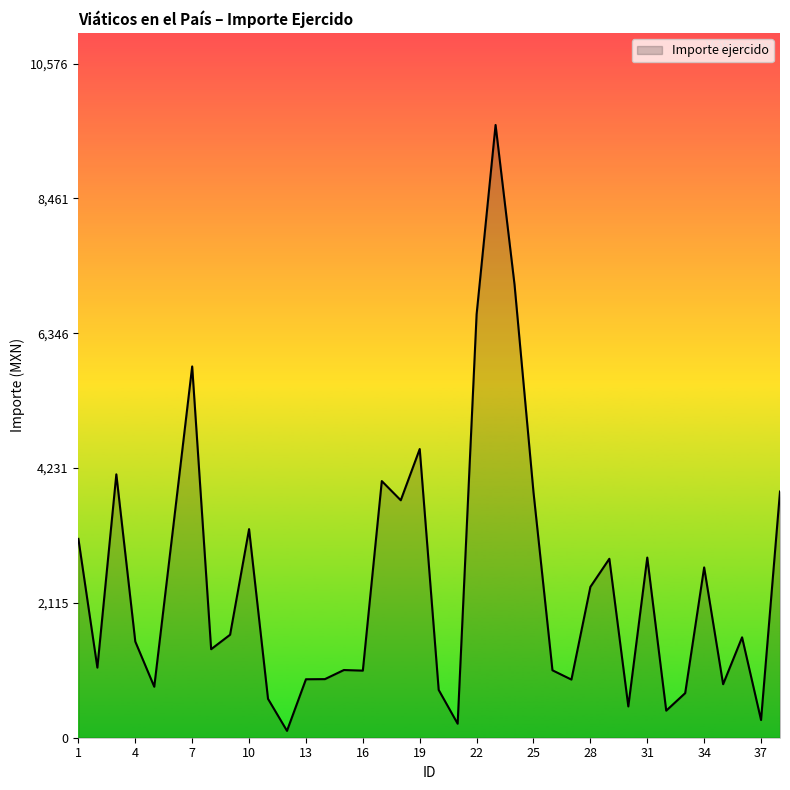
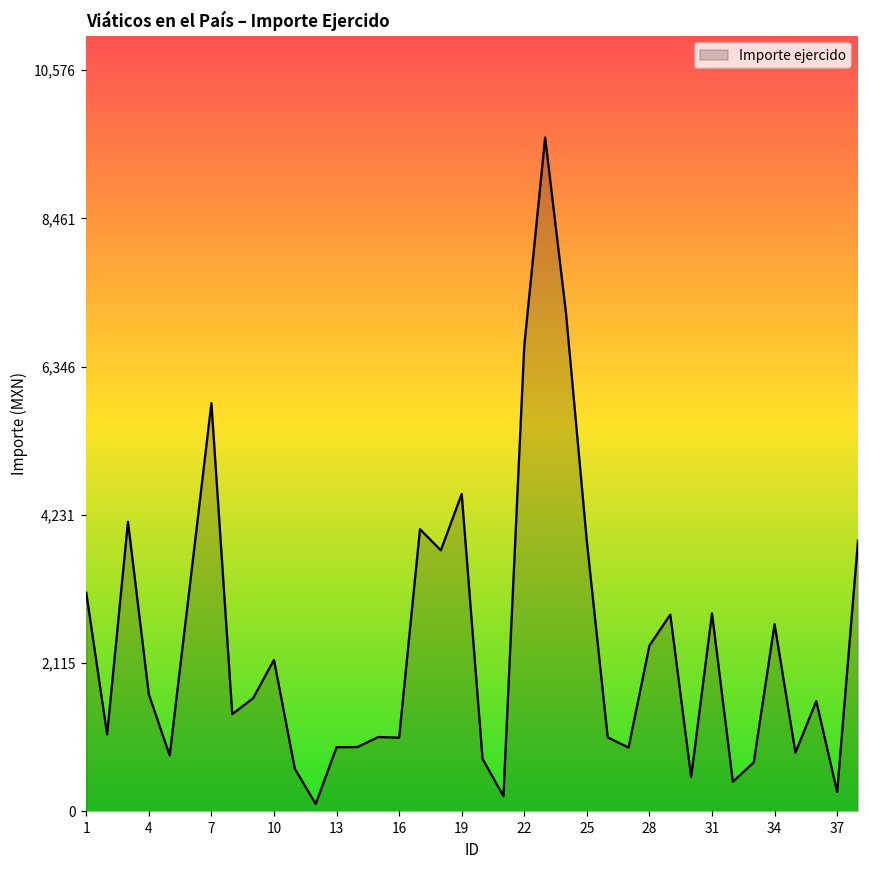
4: 1,500 -> 1,700
10: 3,300 -> 2,200
